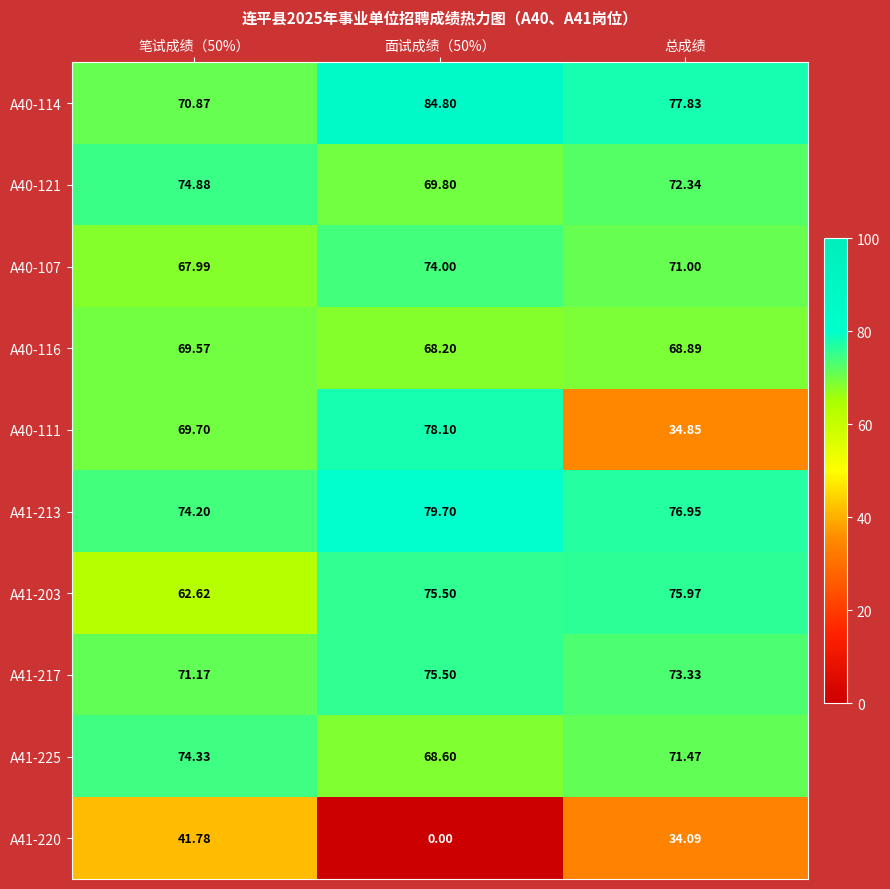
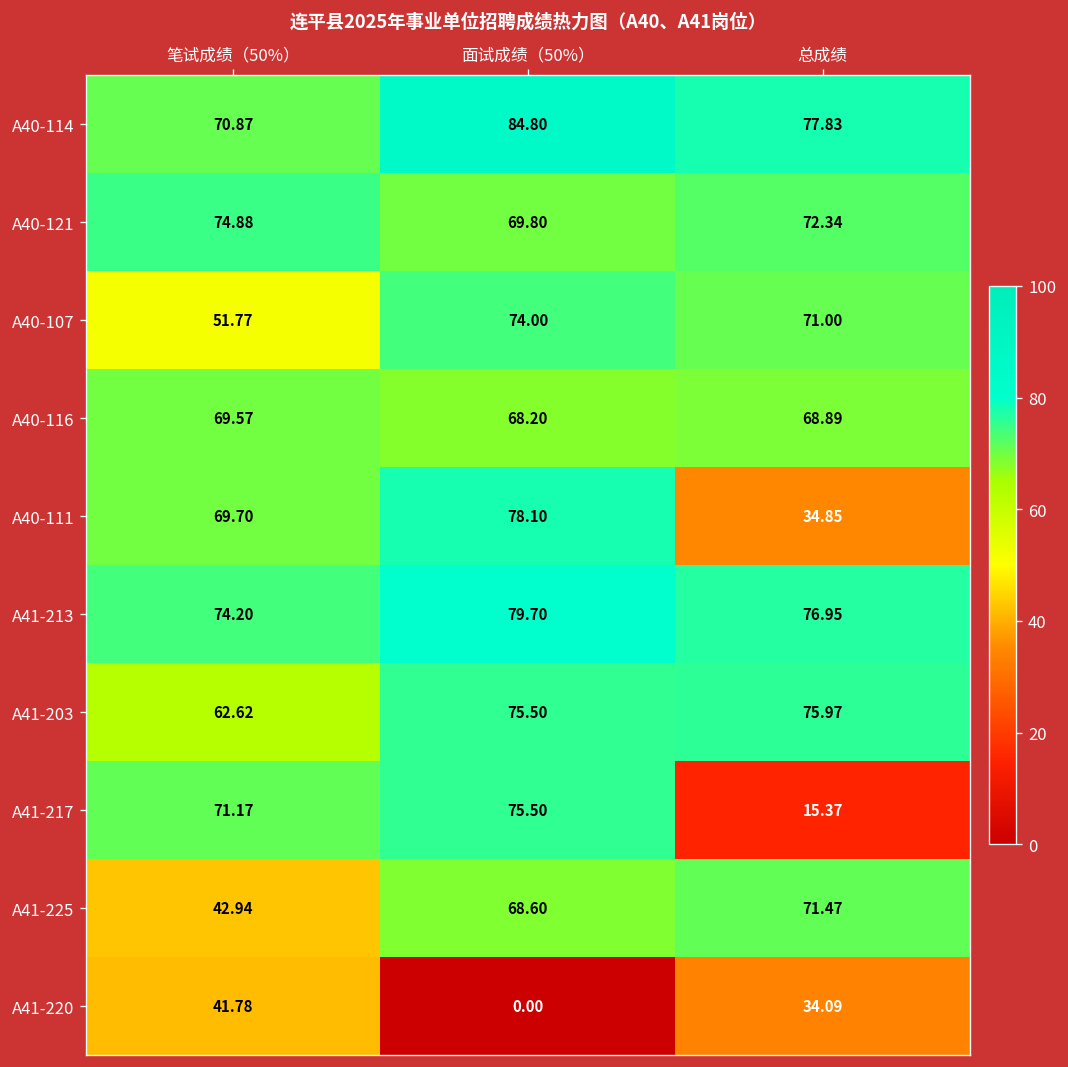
A40-107, 笔试成绩（50%）: 67.99 -> 51.77
A41-217, 总成绩: 73.33 -> 15.37
A41-225, 笔试成绩（50%）: 74.33 -> 42.94
